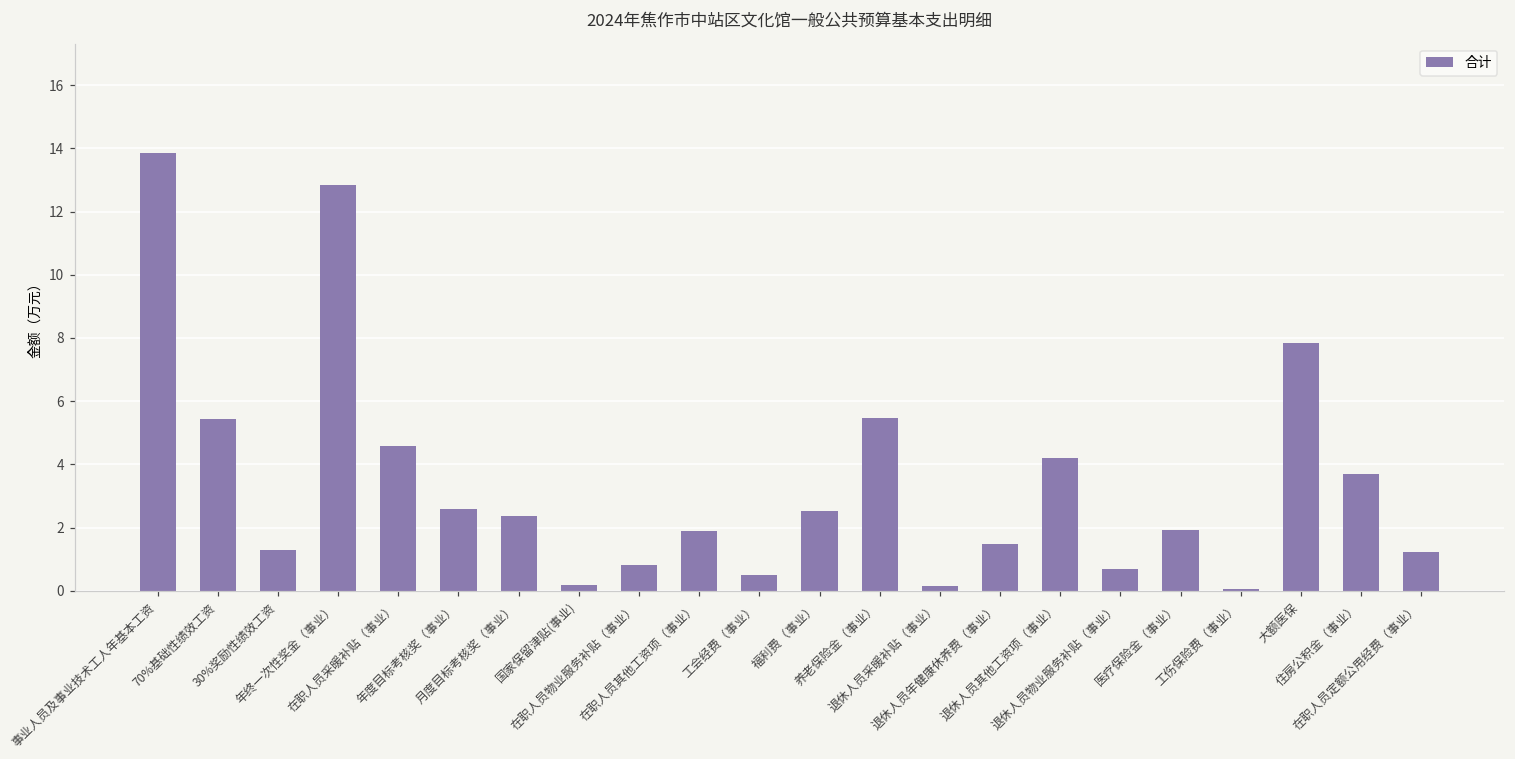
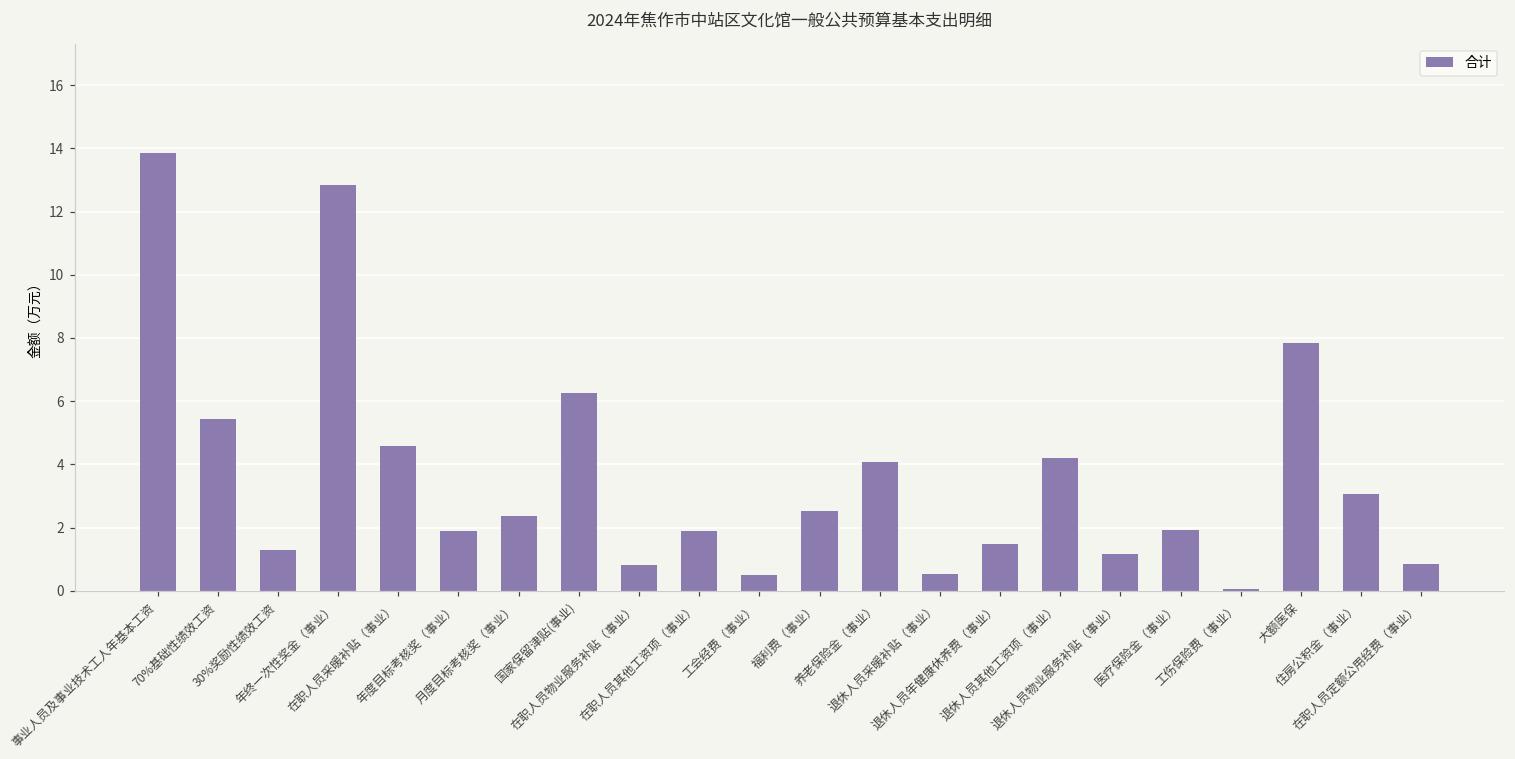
年度目标考核奖（事业）: 2.6 -> 1.9
国家保留津贴(事业): 0.2 -> 6.3
养老保险金（事业）: 5.5 -> 4.1
退休人员采暖补贴（事业）: 0.2 -> 0.5
退休人员物业服务补贴（事业）: 0.7 -> 1.2
住房公积金（事业）: 3.7 -> 3.1
在职人员定额公用经费（事业）: 1.2 -> 0.8
